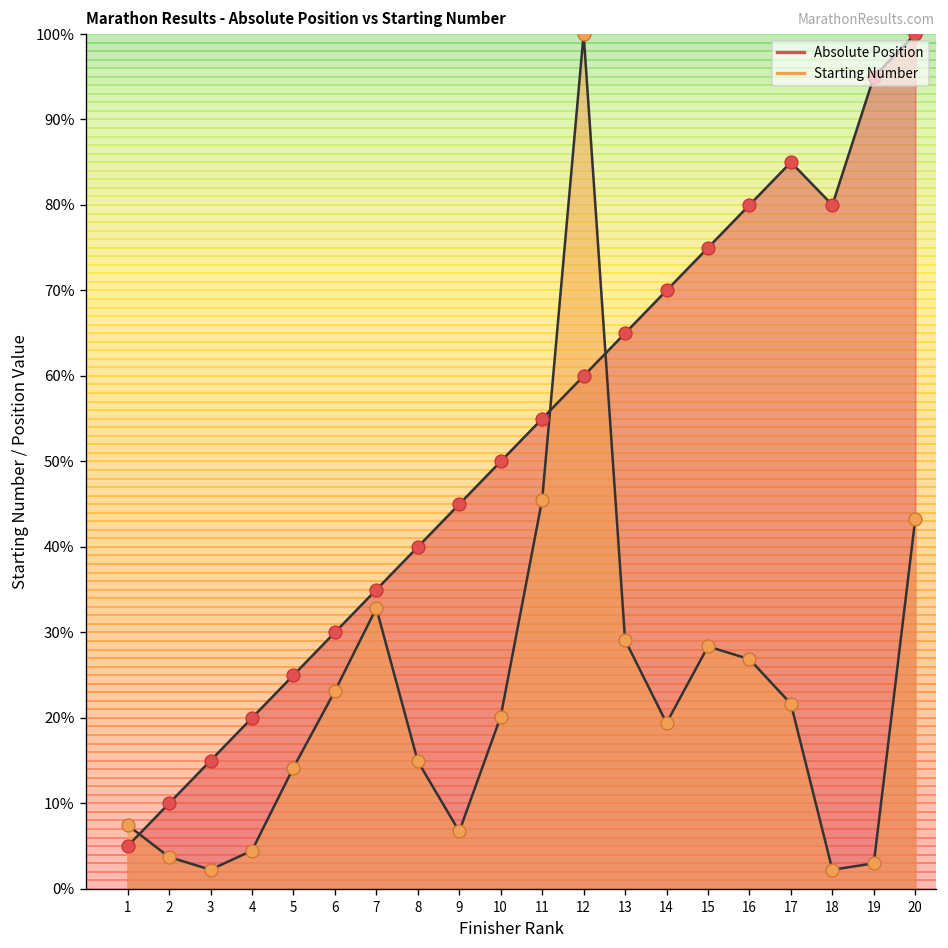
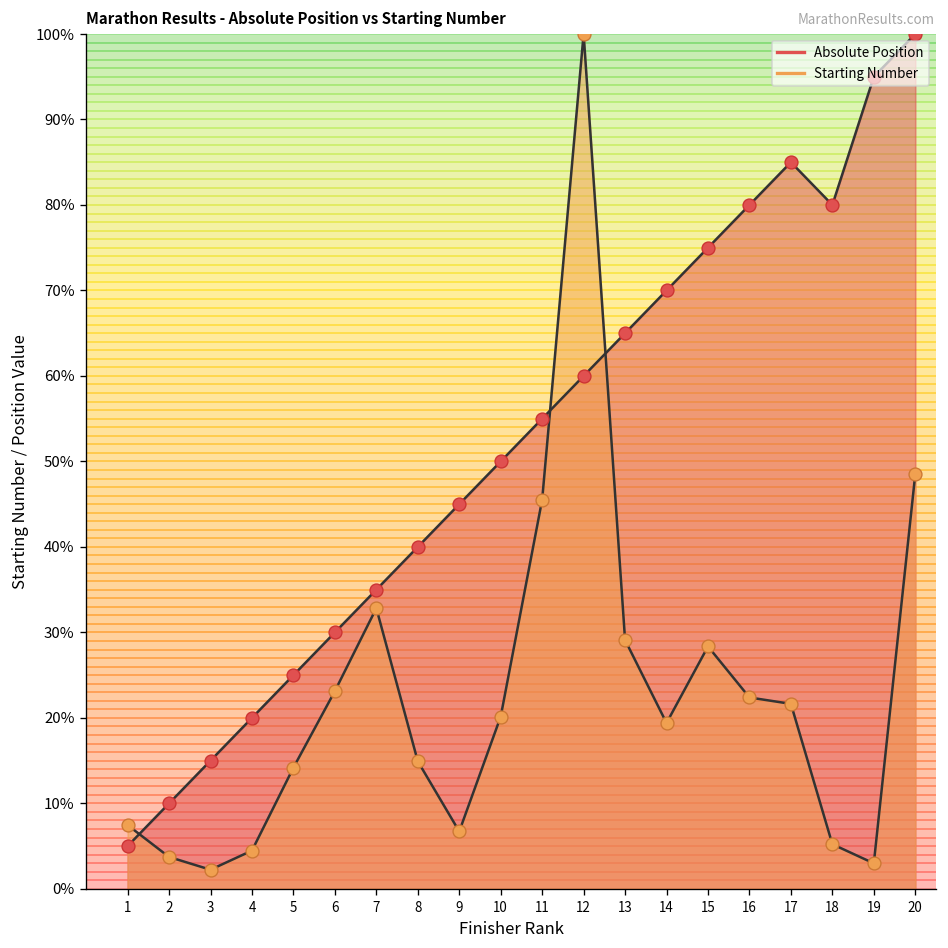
Starting Number, 16: 27% -> 22%
Starting Number, 18: 2% -> 5%
Starting Number, 20: 43% -> 49%
